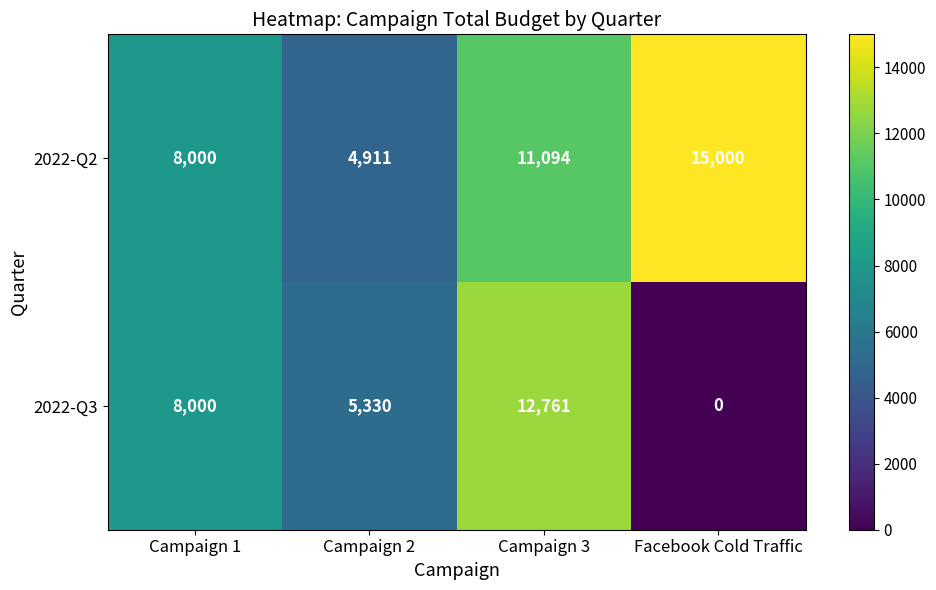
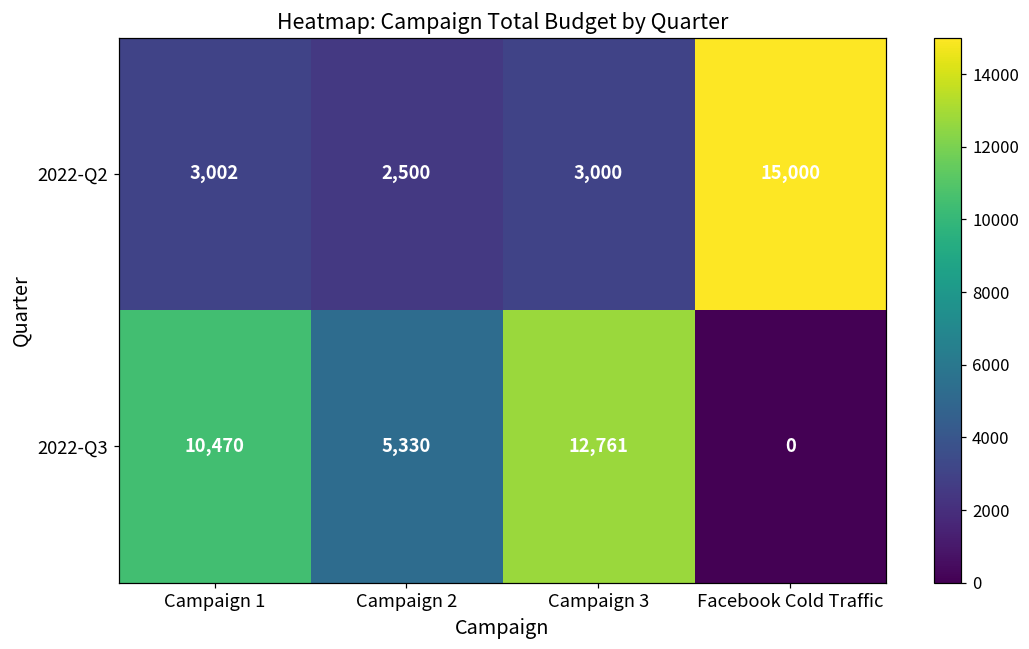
2022-Q2, Campaign 1: 8,000 -> 3,002
2022-Q2, Campaign 2: 4,911 -> 2,500
2022-Q2, Campaign 3: 11,094 -> 3,000
2022-Q3, Campaign 1: 8,000 -> 10,470
